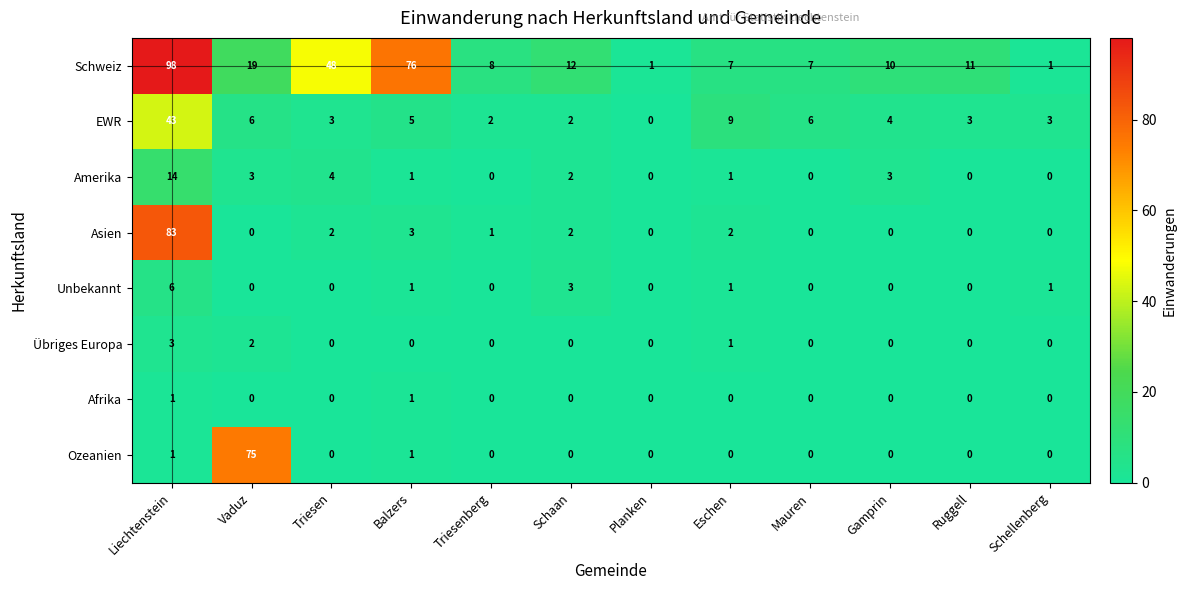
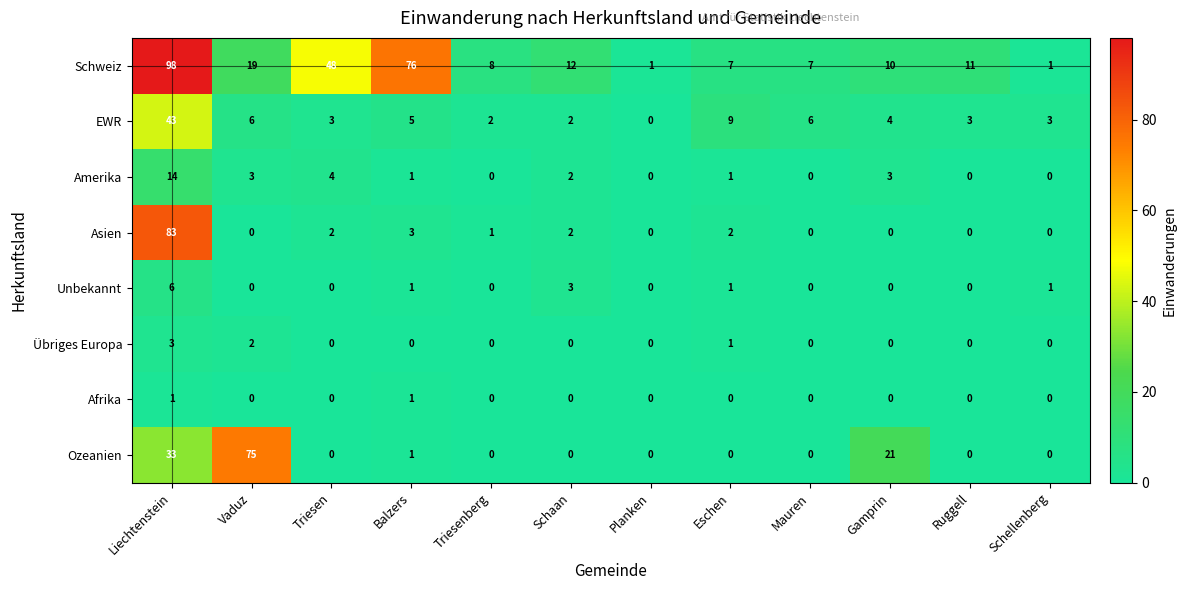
Ozeanien, Liechtenstein: 1 -> 33
Ozeanien, Gamprin: 0 -> 21
